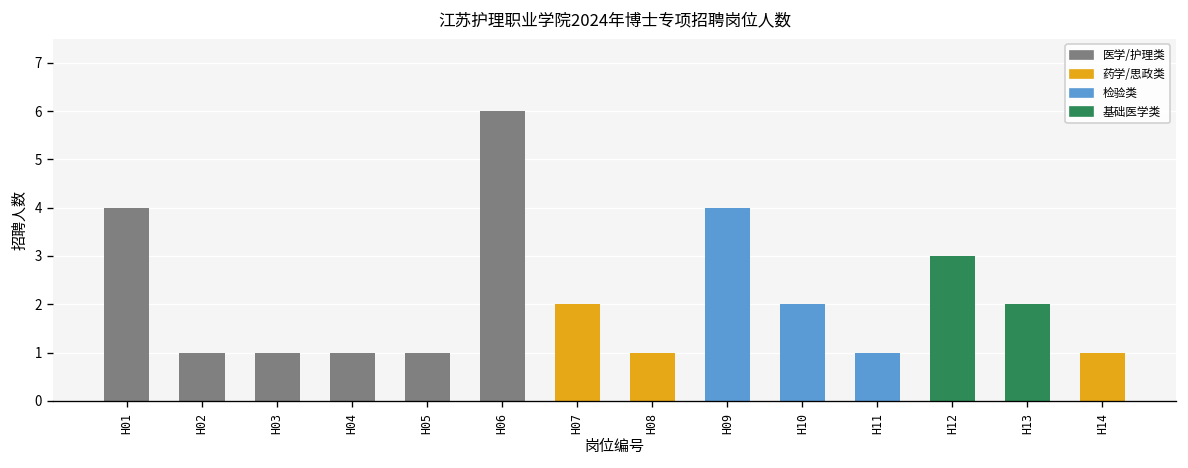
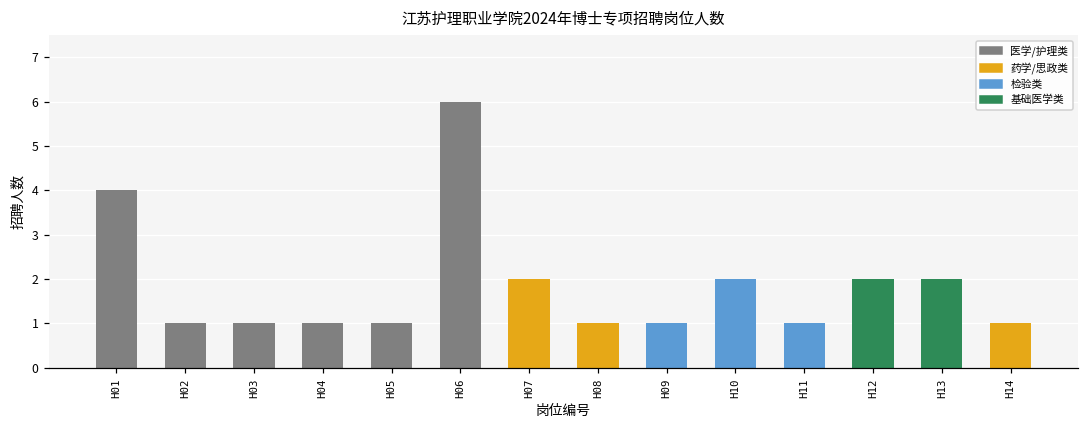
H09: 4 -> 1
H12: 3 -> 2
